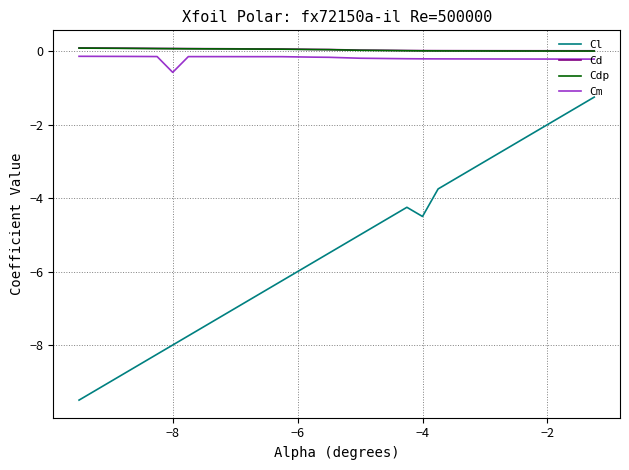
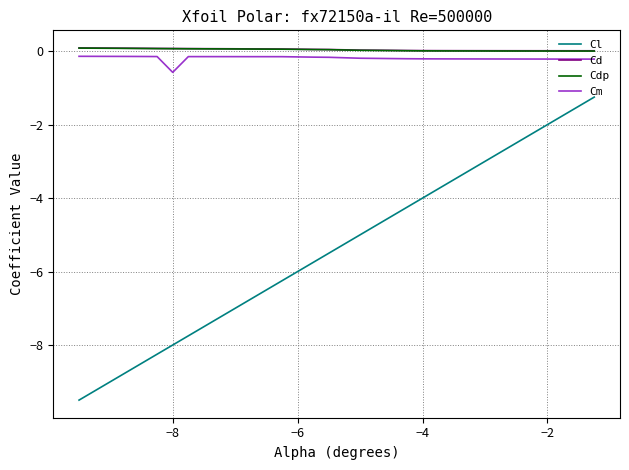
Cl, −4: -4.5 -> -4.0
